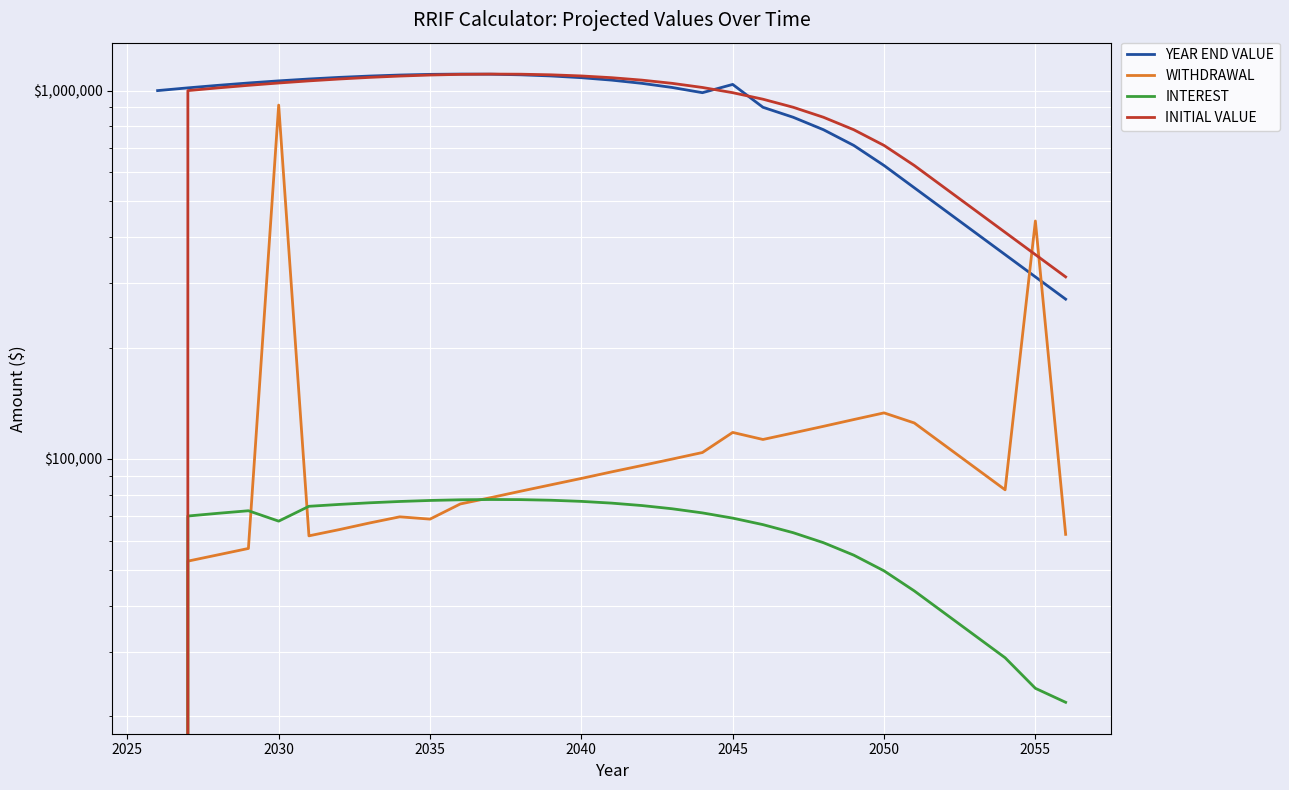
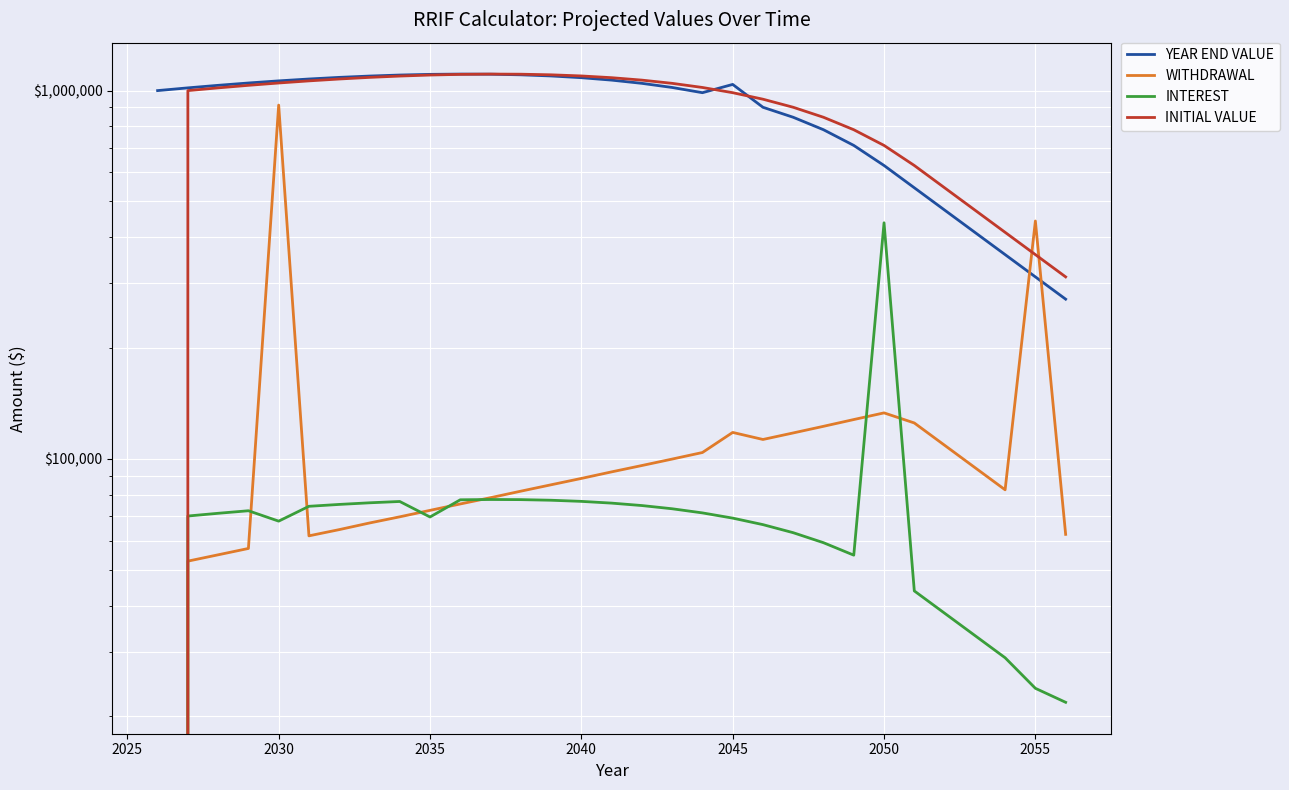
WITHDRAWAL, 2035: $69,000 -> $73,000
INTEREST, 2035: $77,000 -> $70,000
INTEREST, 2050: $50,000 -> $440,000
